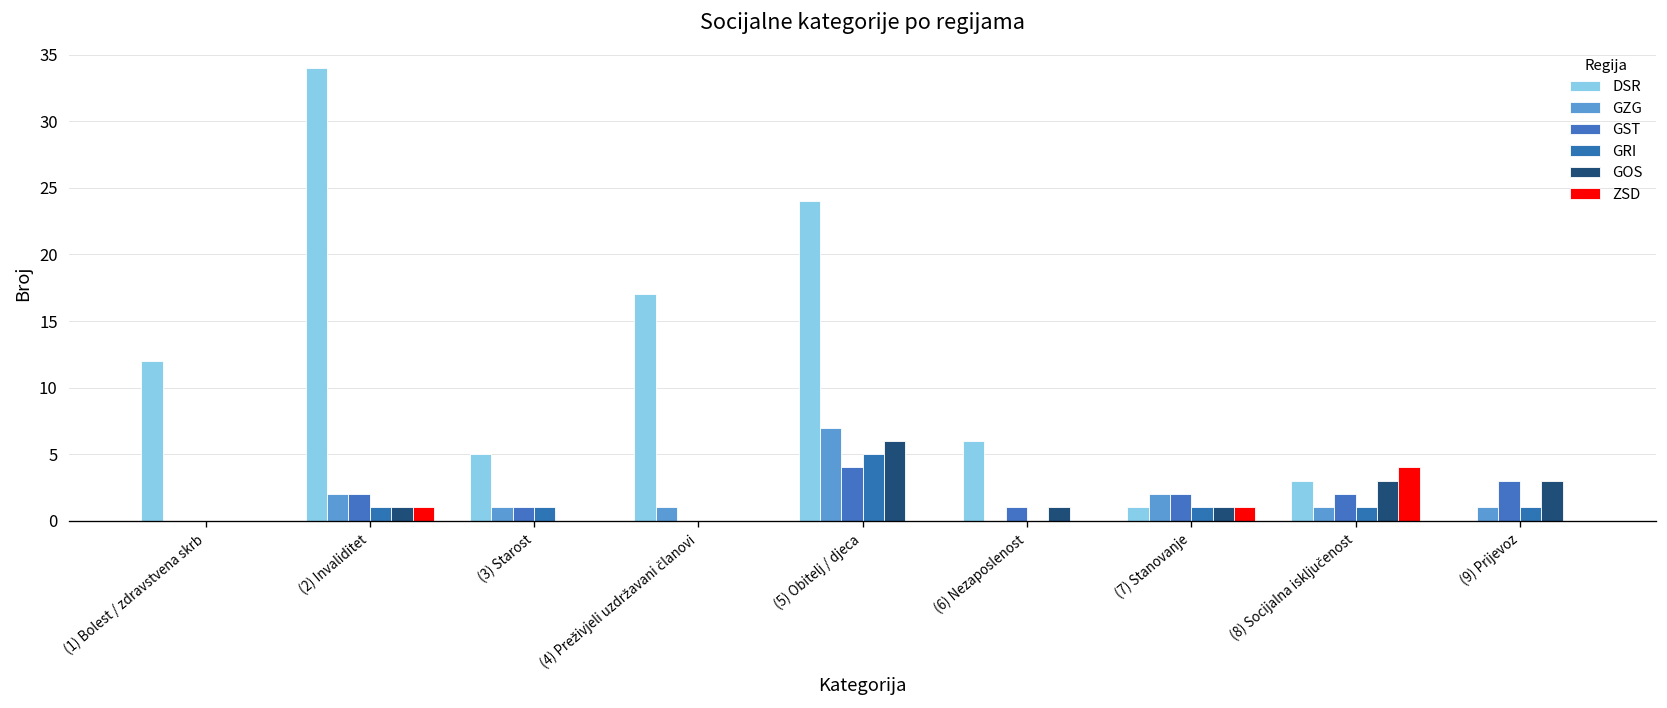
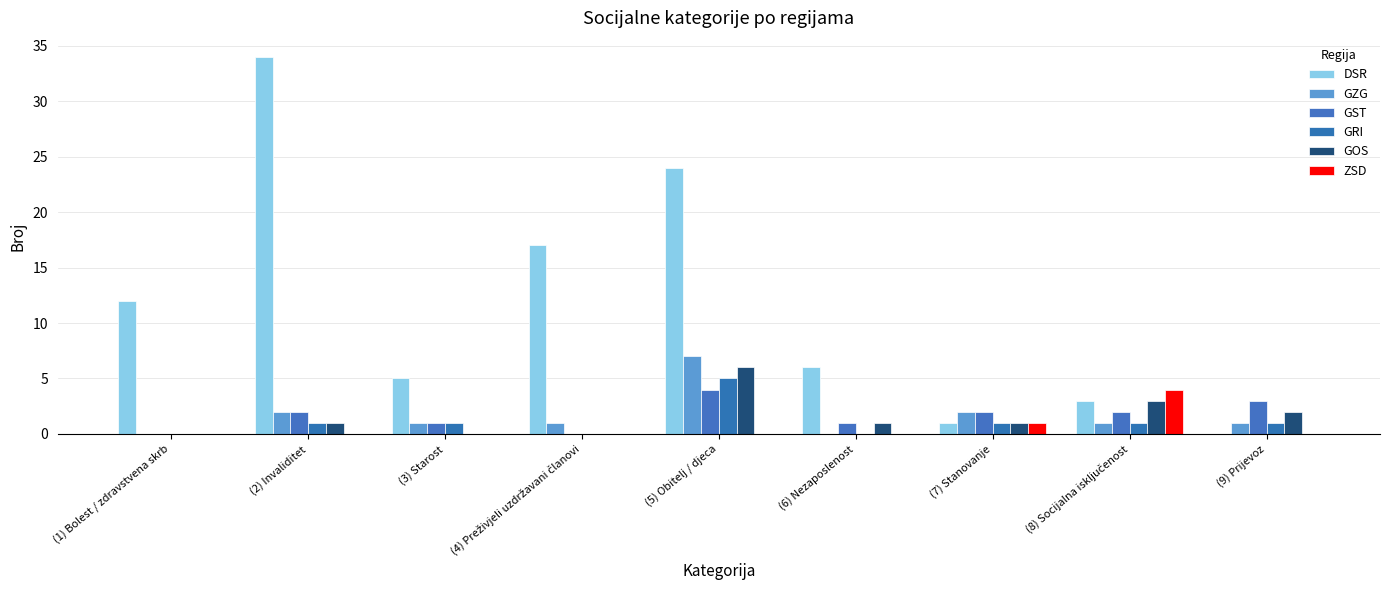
ZSD, (2) Invaliditet: 1 -> 0
GOS, (9) Prijevoz: 3 -> 2
